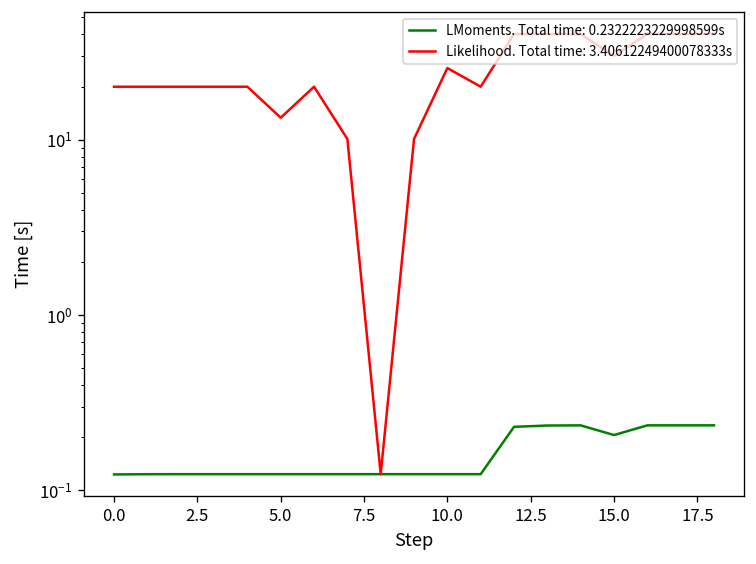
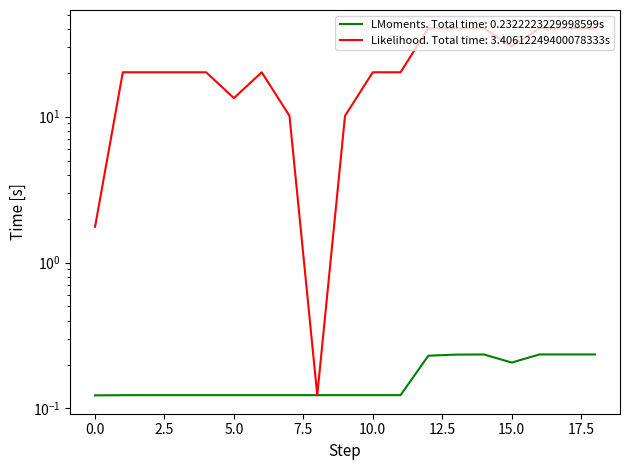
Likelihood. Total time: 3.40612249400078333s, 0.0: 20 -> 1.8
Likelihood. Total time: 3.40612249400078333s, 10.0: 26 -> 20
